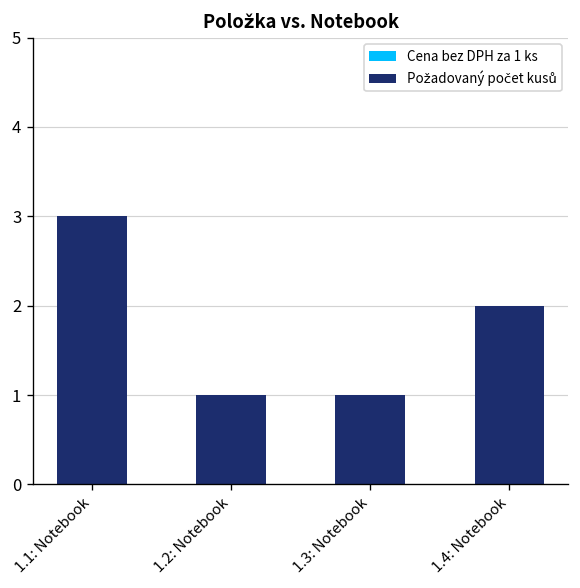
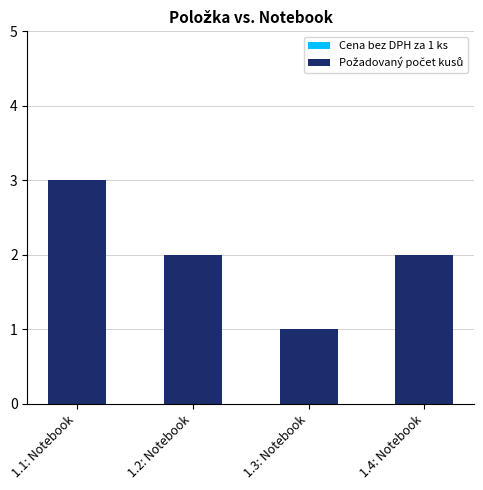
Požadovaný počet kusů, 1.2: Notebook: 1 -> 2
